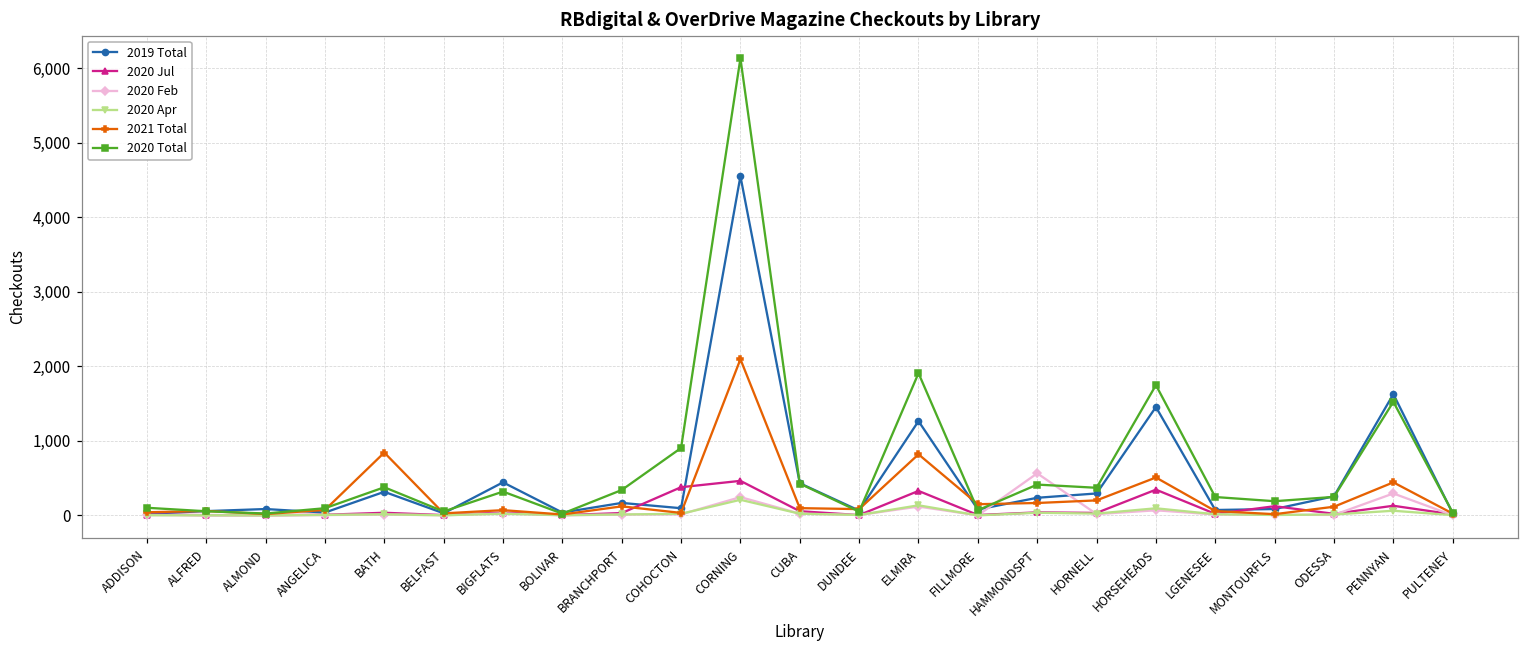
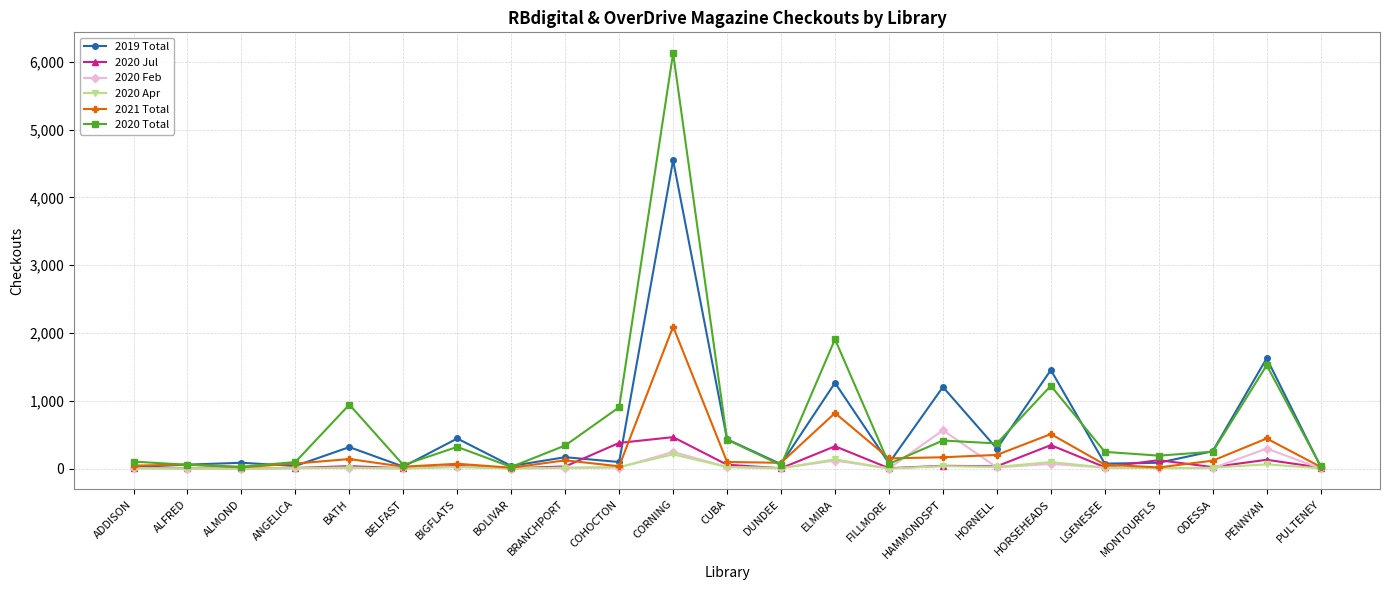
2021 Total, BATH: 800 -> 100
2020 Total, BATH: 400 -> 900
2019 Total, HAMMONDSPT: 200 -> 1,200
2020 Total, HORSEHEADS: 1,700 -> 1,200
